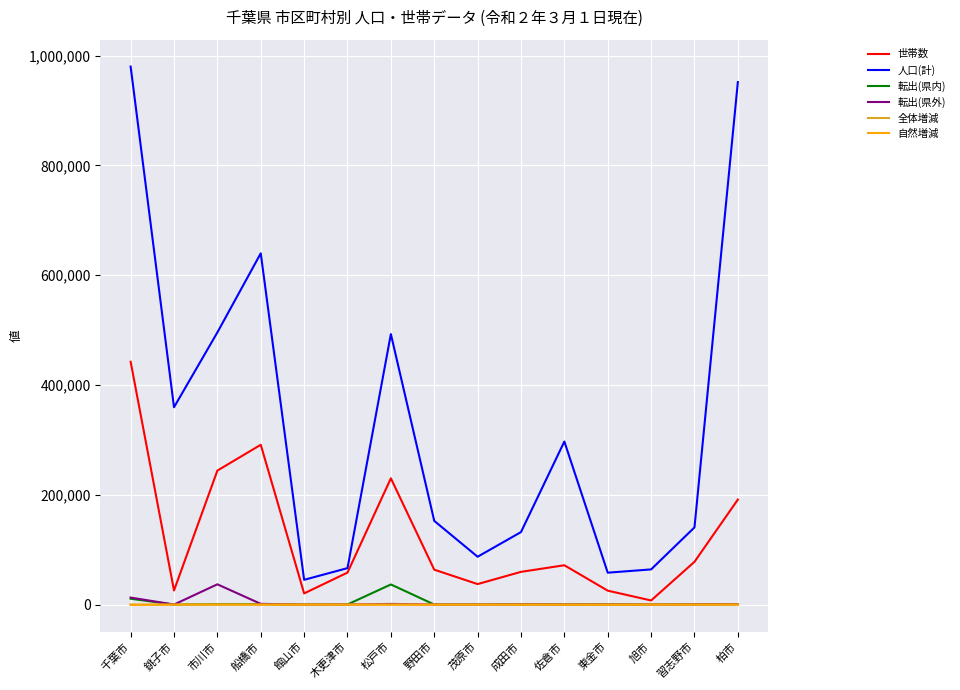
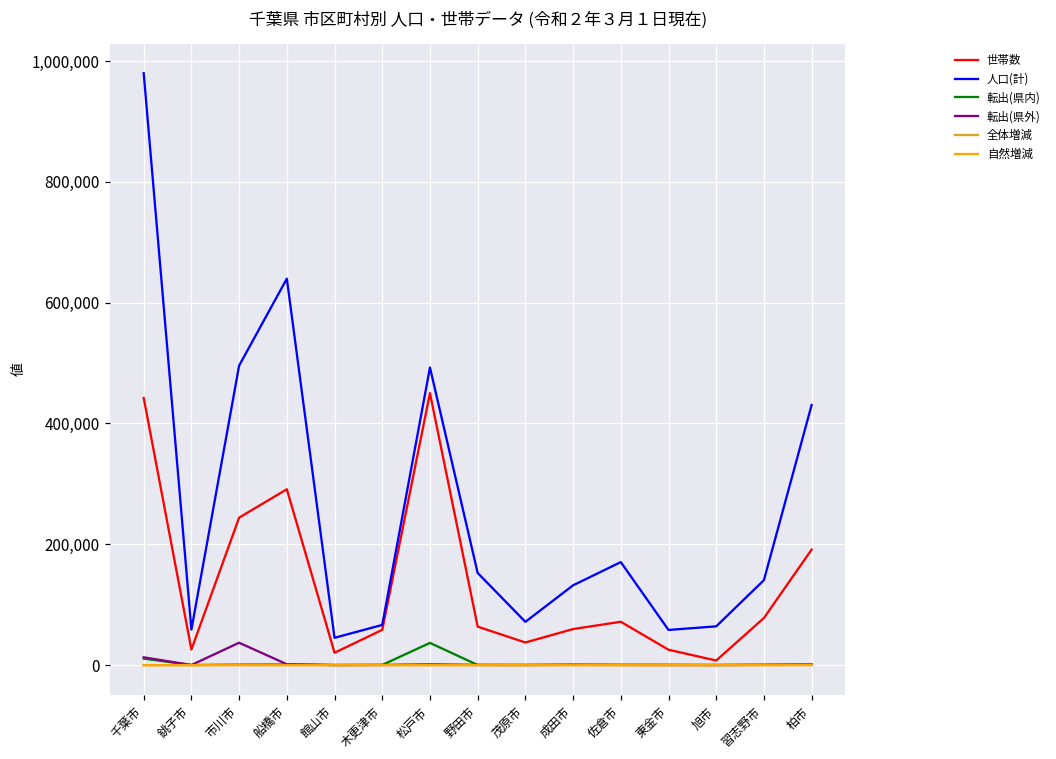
人口(計), 銚子市: 360,000 -> 60,000
世帯数, 松戸市: 230,000 -> 450,000
人口(計), 茂原市: 90,000 -> 70,000
人口(計), 佐倉市: 300,000 -> 170,000
人口(計), 柏市: 950,000 -> 430,000
